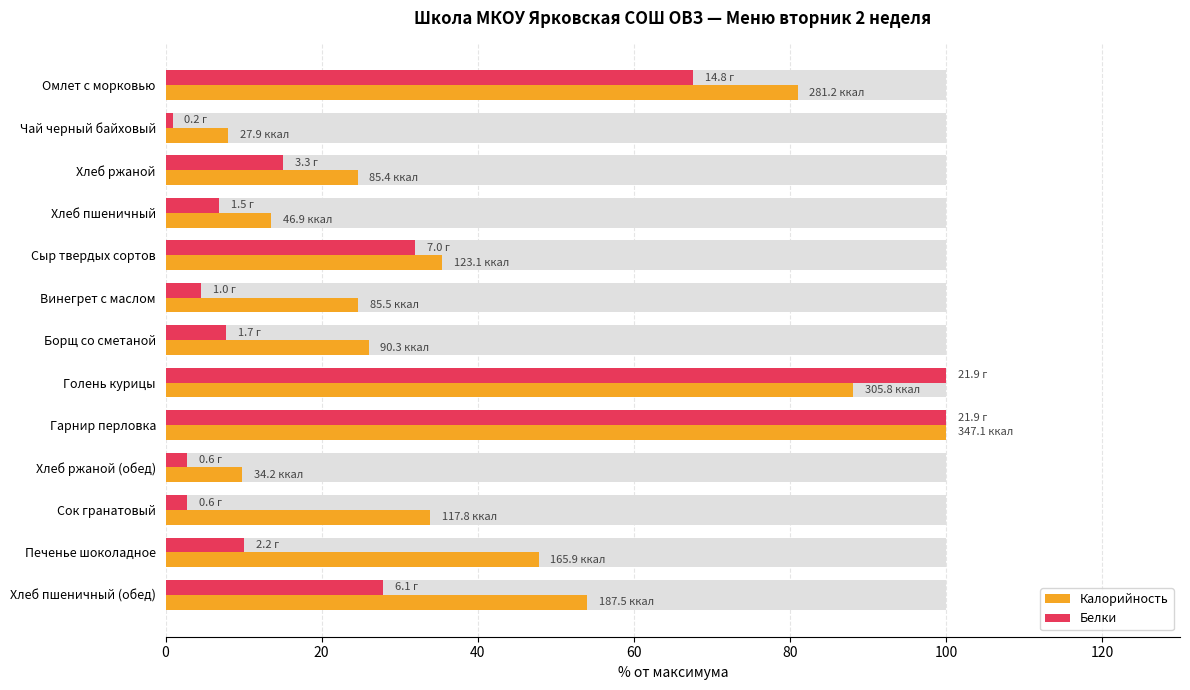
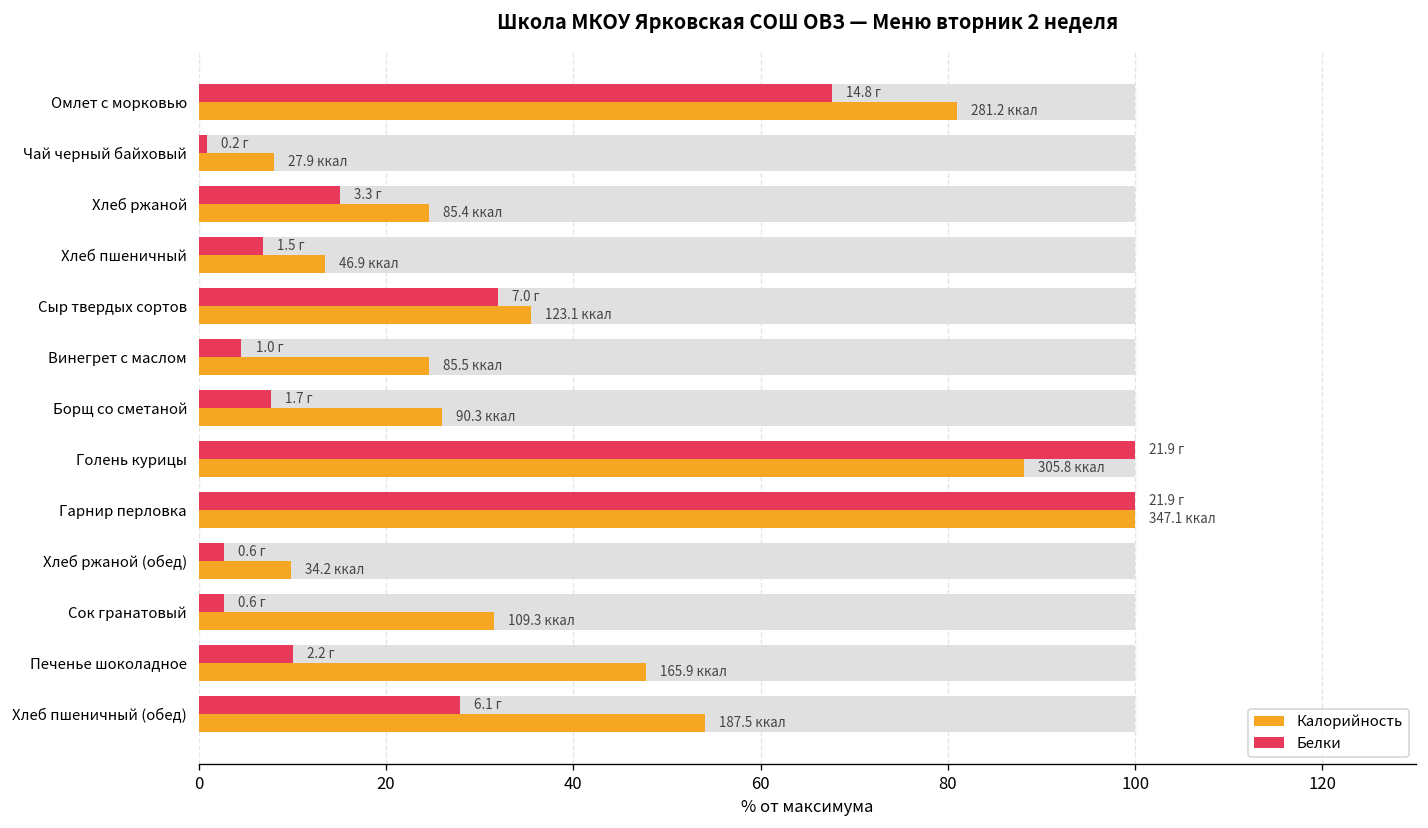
Калорийность, Сок гранатовый: 117.8 -> 109.3
